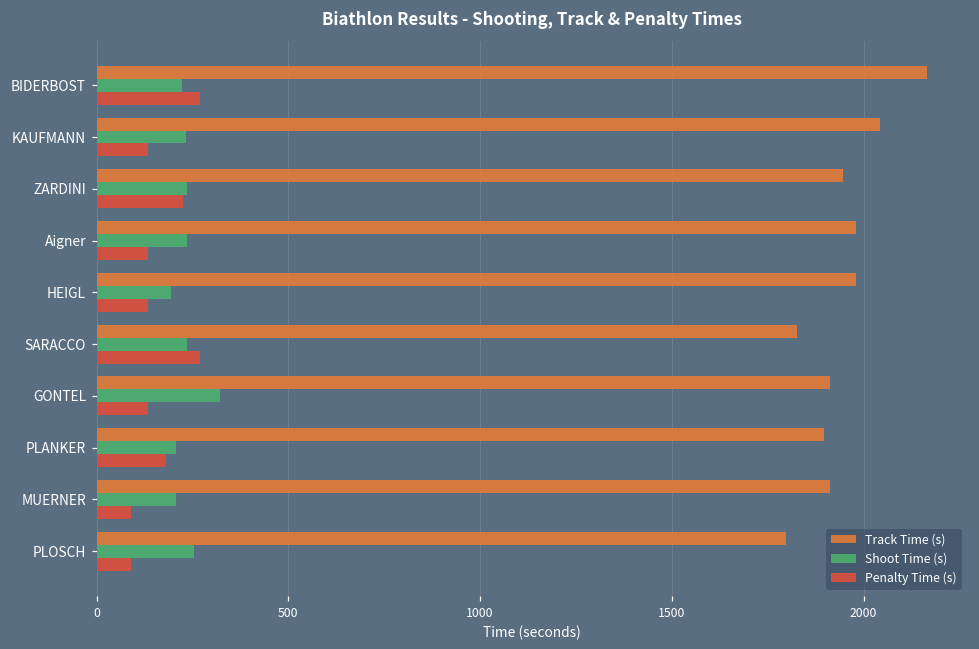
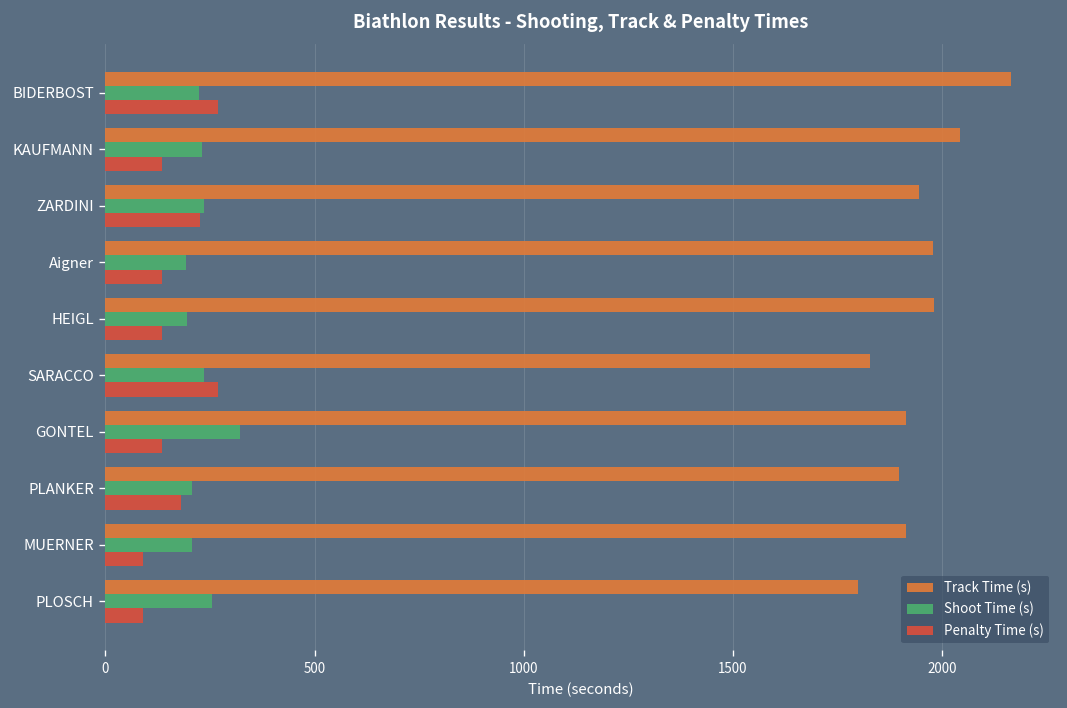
Shoot Time (s), Aigner: 240 -> 190
